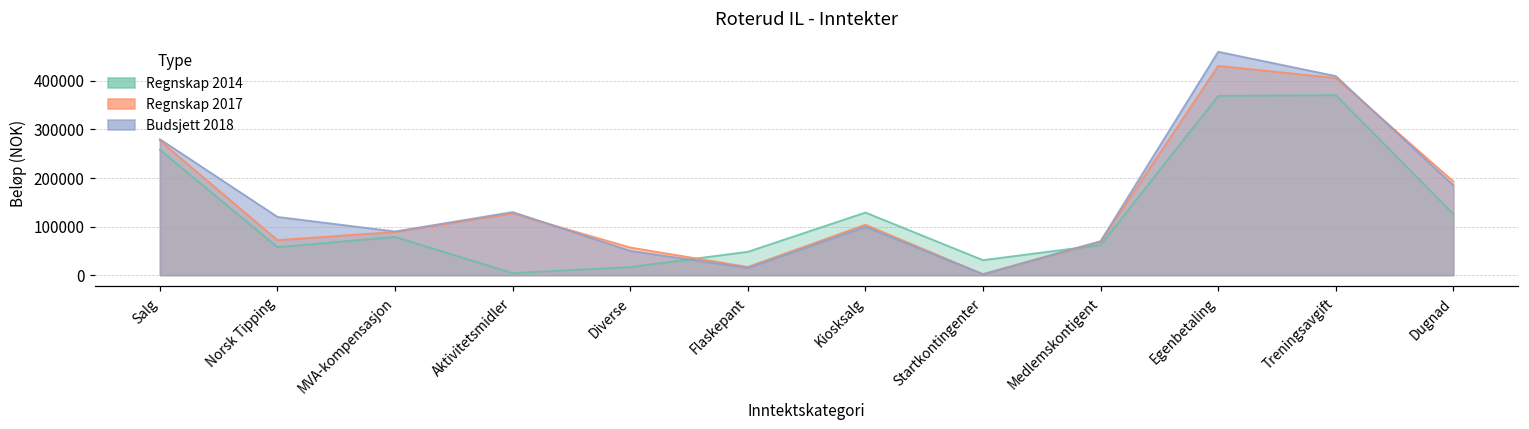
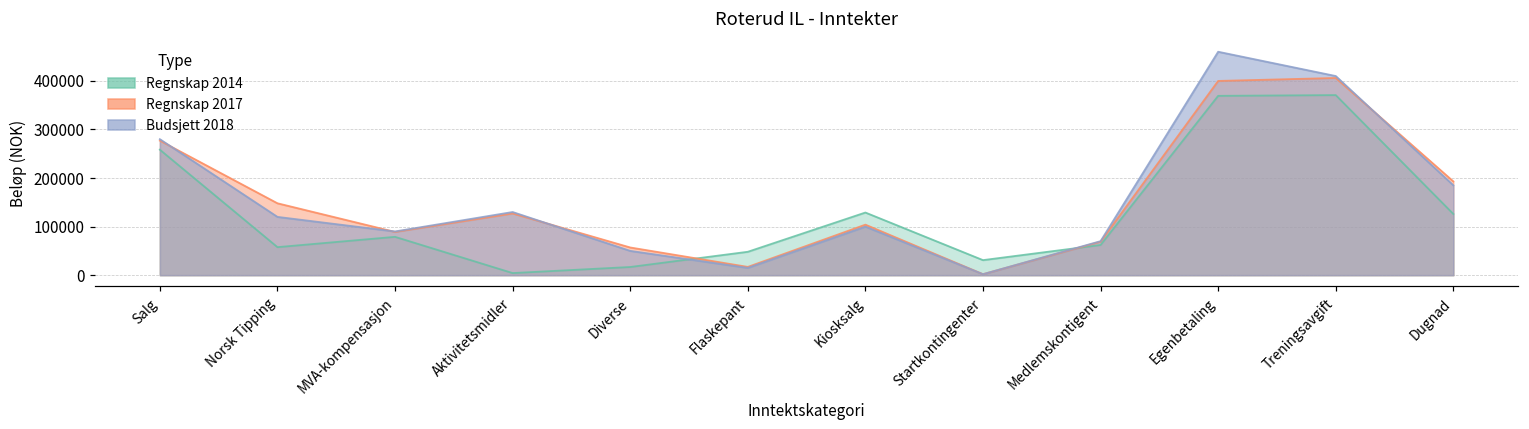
Regnskap 2017, Norsk Tipping: 70000 -> 150000
Regnskap 2017, Egenbetaling: 430000 -> 400000
